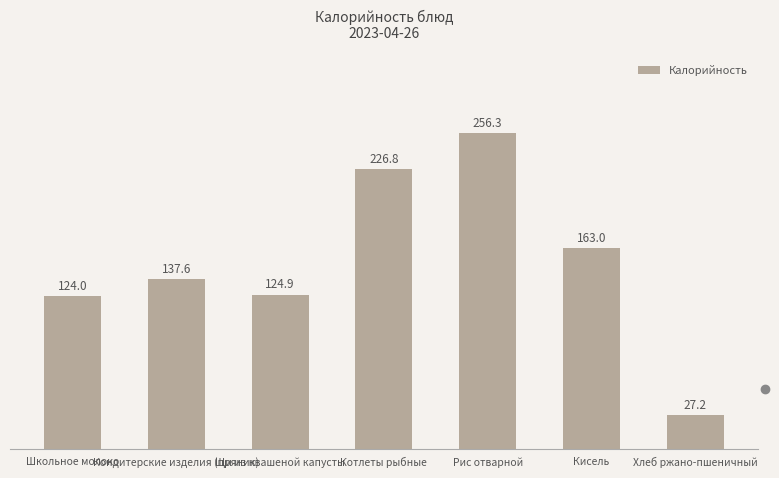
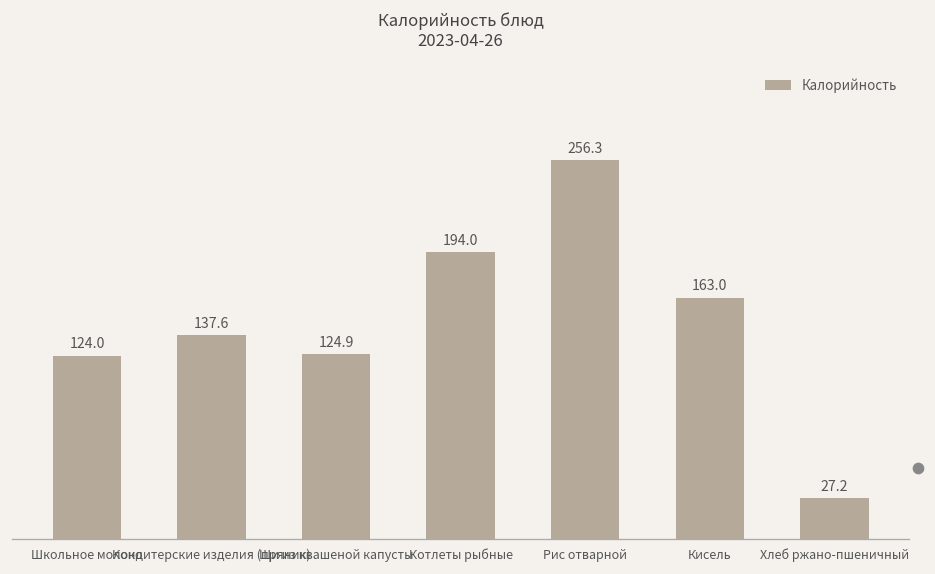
Котлеты рыбные: 226.8 -> 194.0
